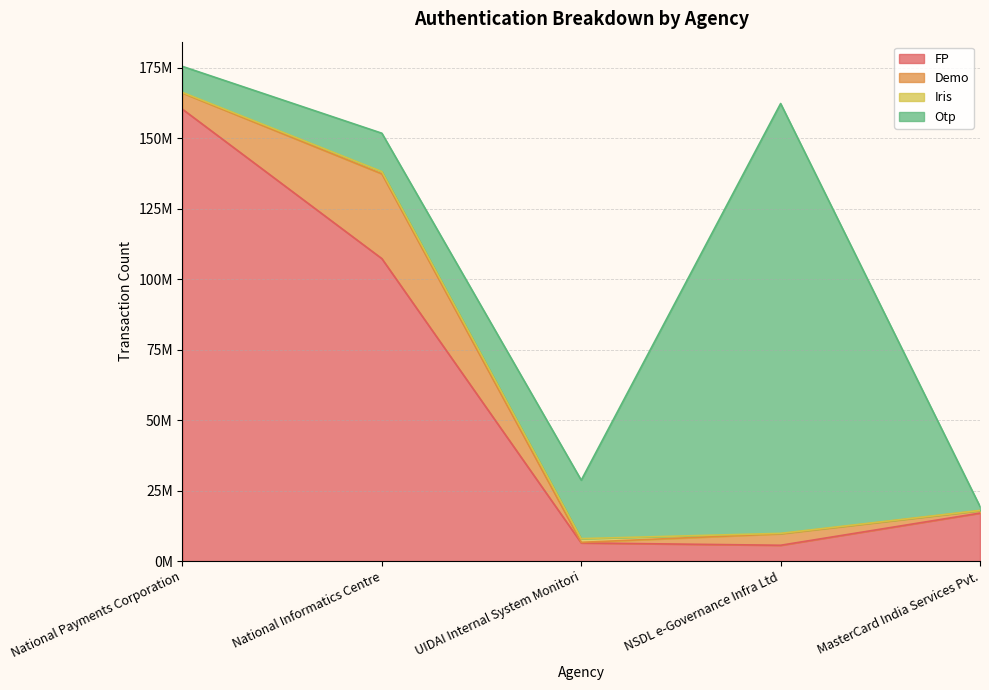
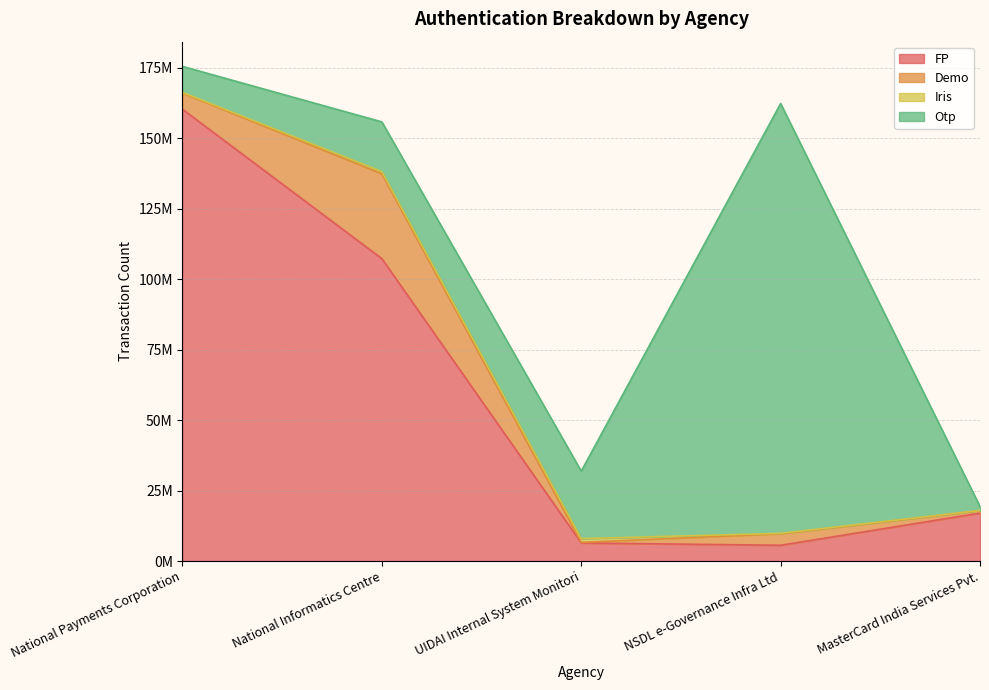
Otp, National Informatics Centre: 14000000 -> 18000000
Otp, UIDAI Internal System Monitori: 21000000 -> 24000000
